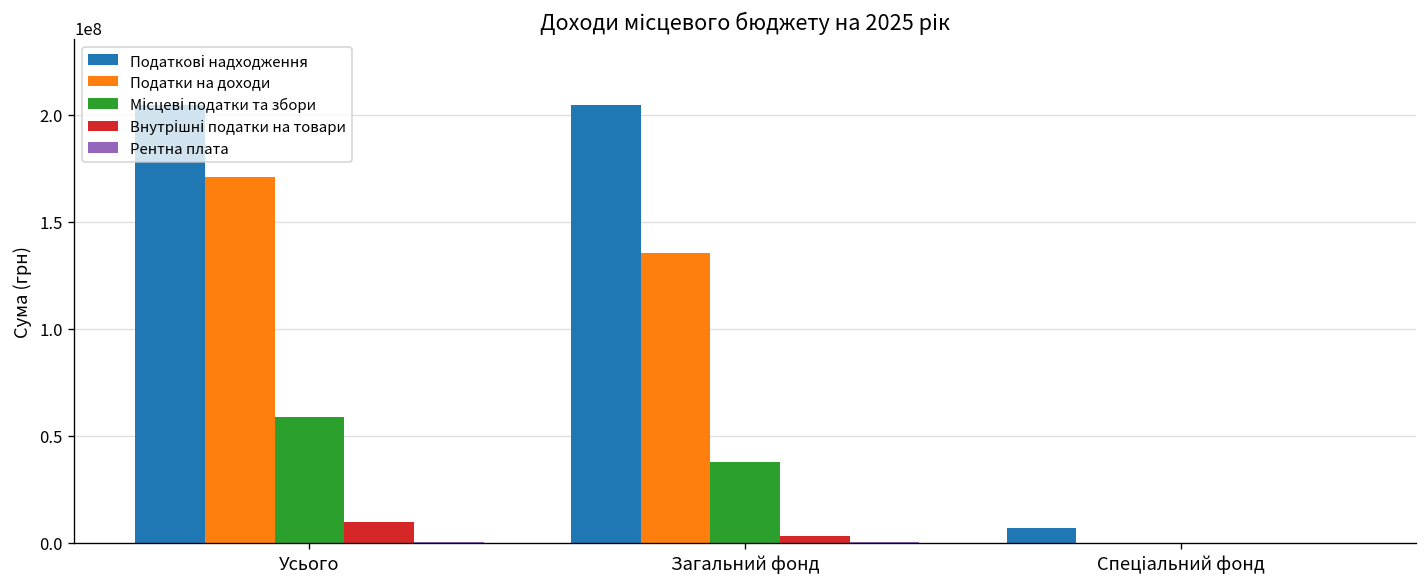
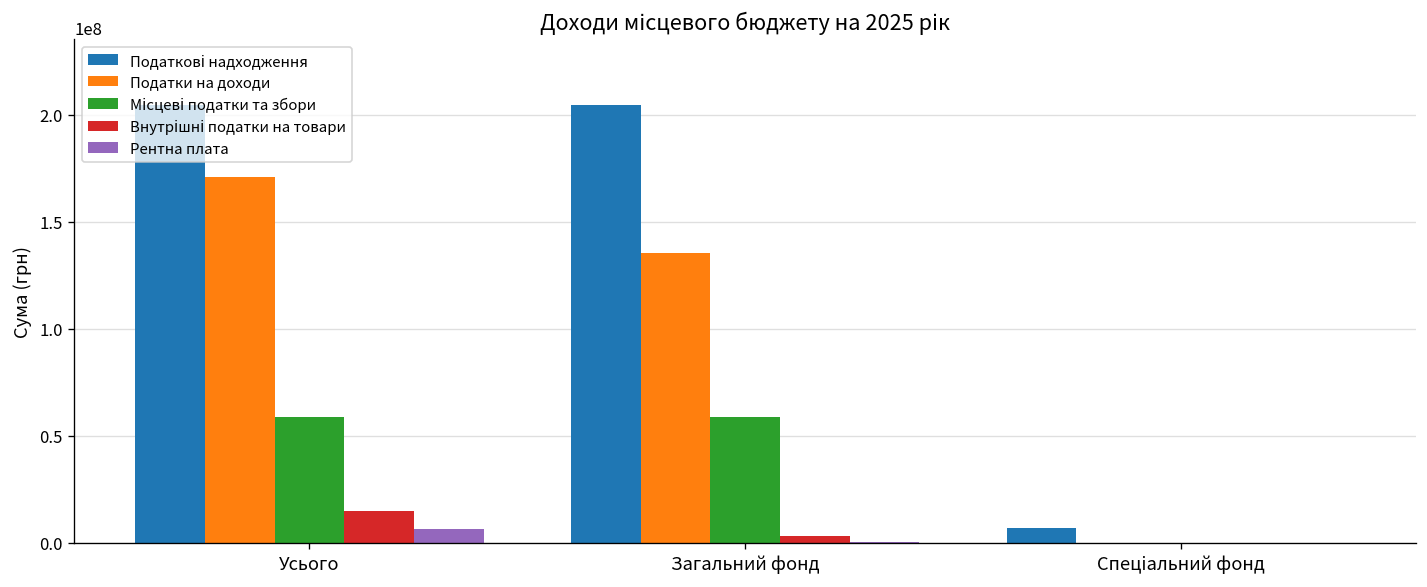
Внутрішні податки на товари, Усього: 10000000 -> 15000000
Рентна плата, Усього: 0 -> 6000000
Місцеві податки та збори, Загальний фонд: 38000000 -> 59000000
